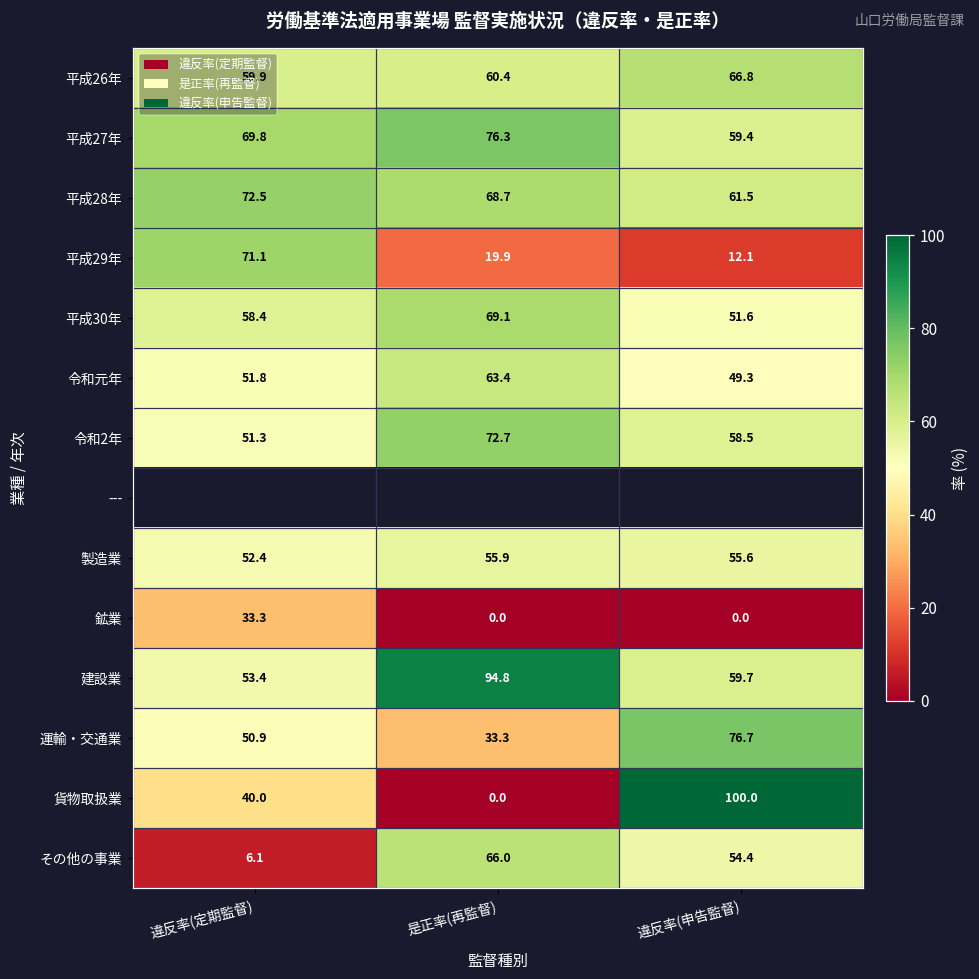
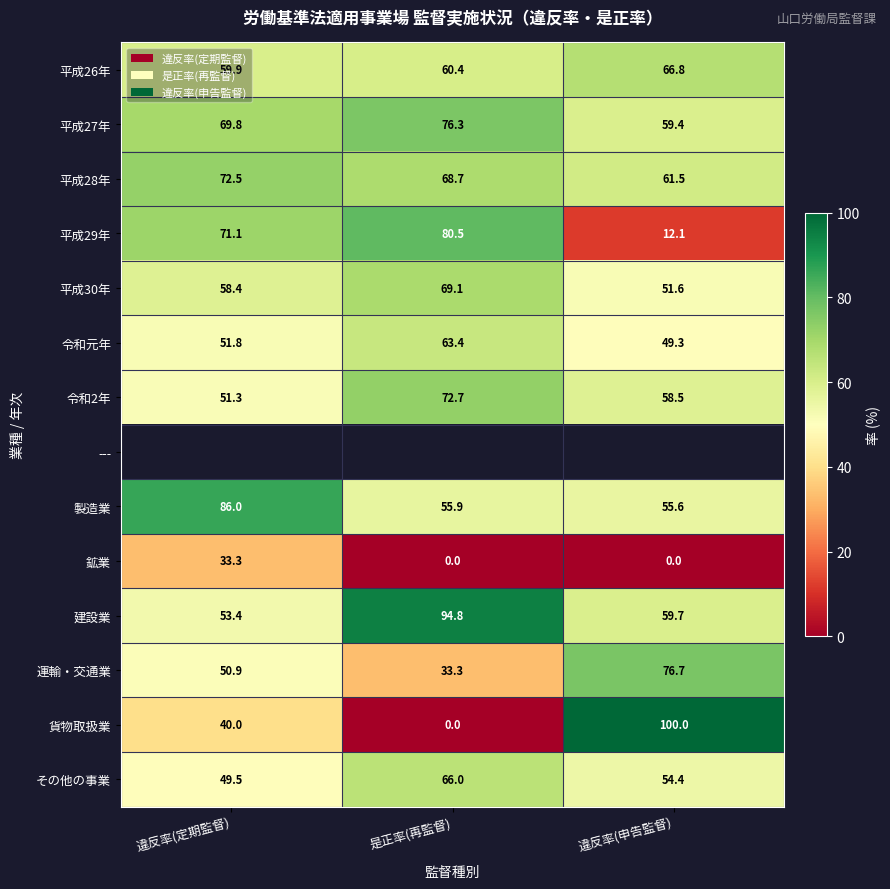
平成29年, 是正率(再監督): 19.9 -> 80.5
製造業, 違反率(定期監督): 52.4 -> 86.0
その他の事業, 違反率(定期監督): 6.1 -> 49.5
